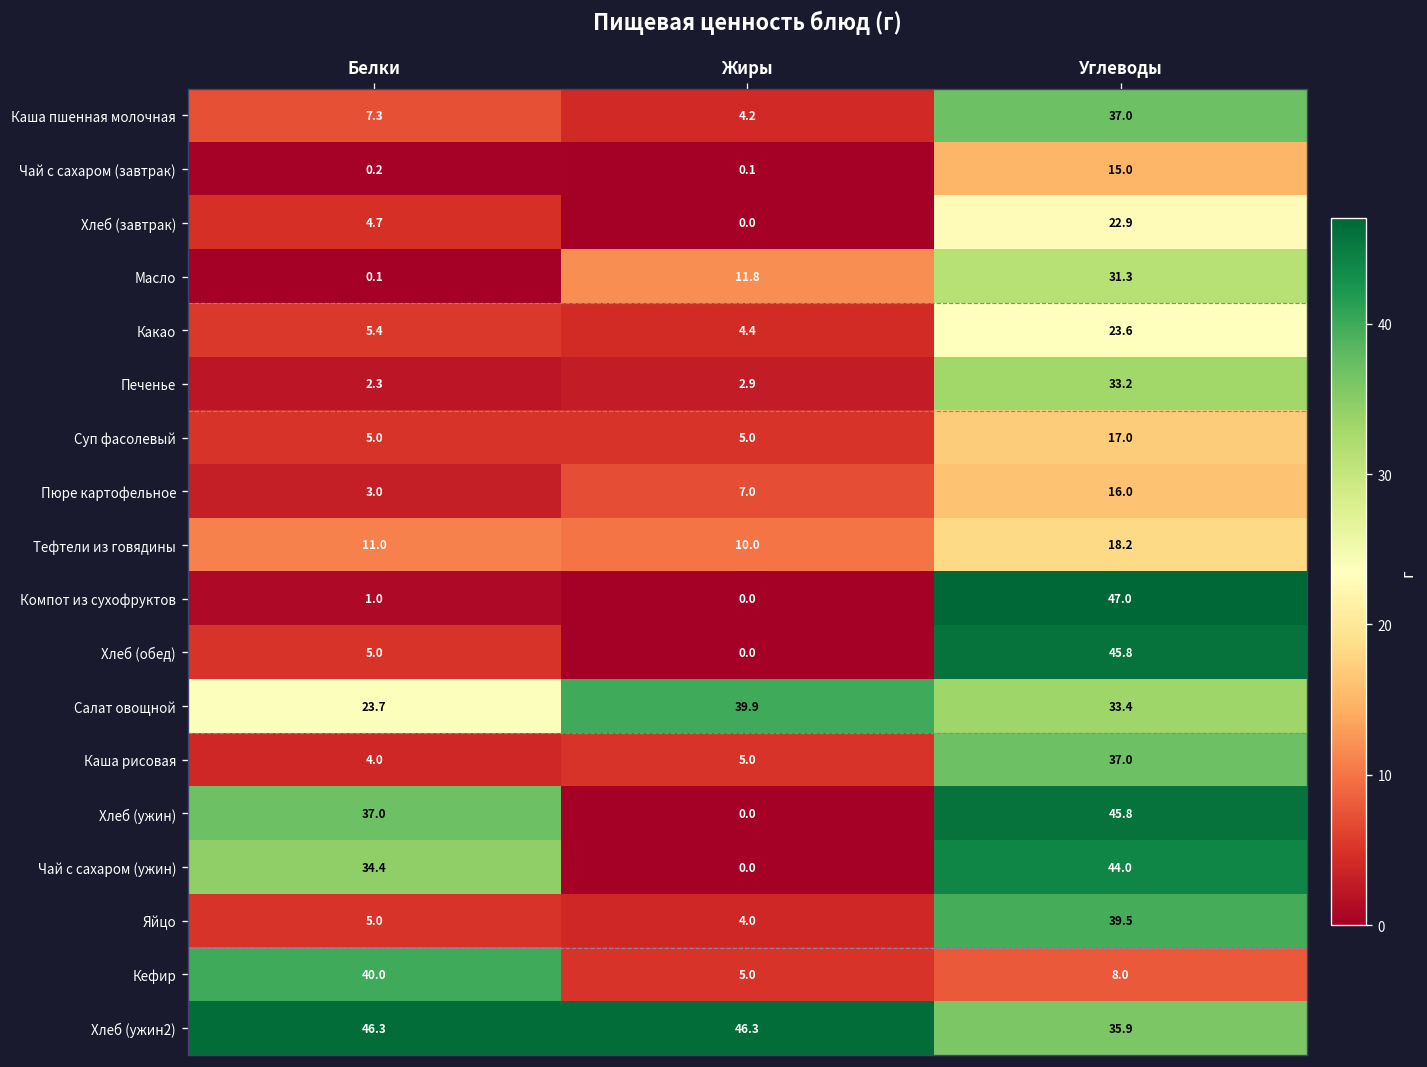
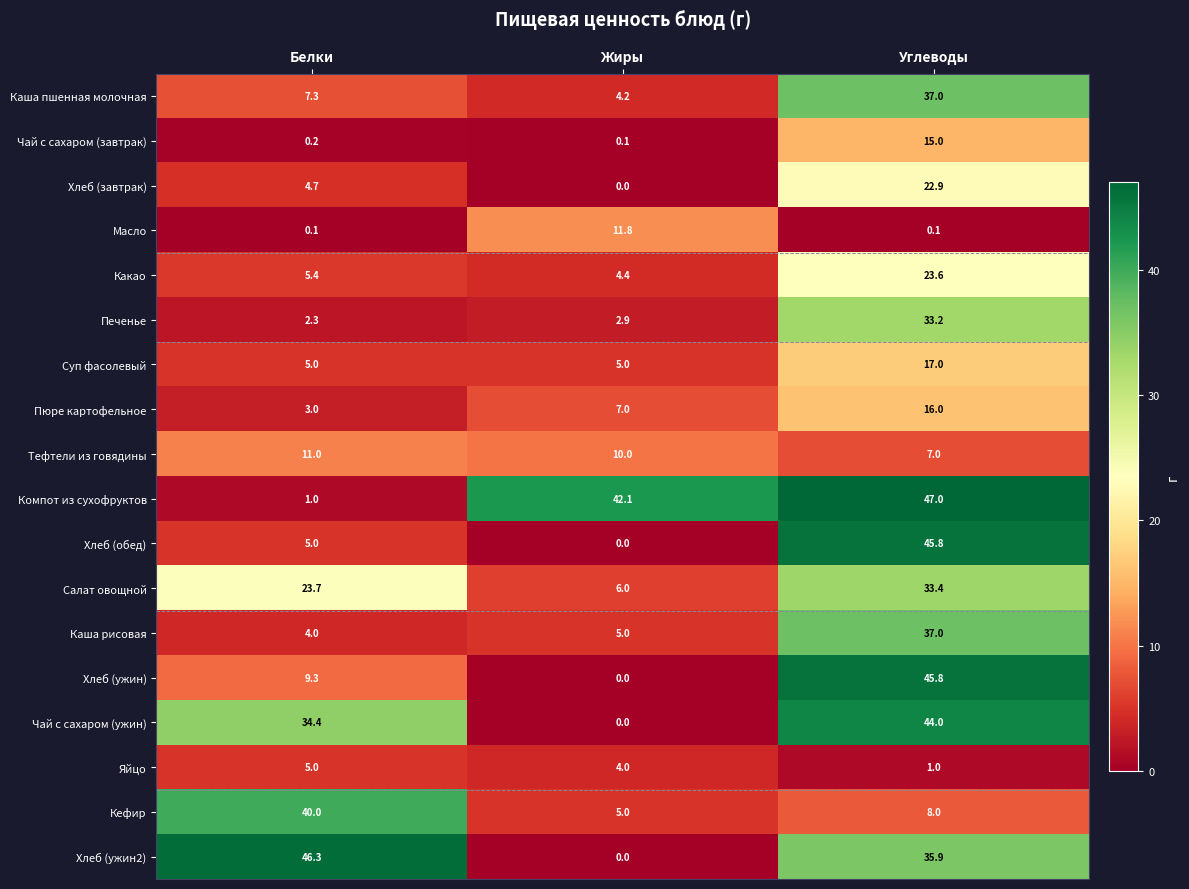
Масло, Углеводы: 31.3 -> 0.1
Тефтели из говядины, Углеводы: 18.2 -> 7.0
Компот из сухофруктов, Жиры: 0.0 -> 42.1
Салат овощной, Жиры: 39.9 -> 6.0
Хлеб (ужин), Белки: 37.0 -> 9.3
Яйцо, Углеводы: 39.5 -> 1.0
Хлеб (ужин2), Жиры: 46.3 -> 0.0
